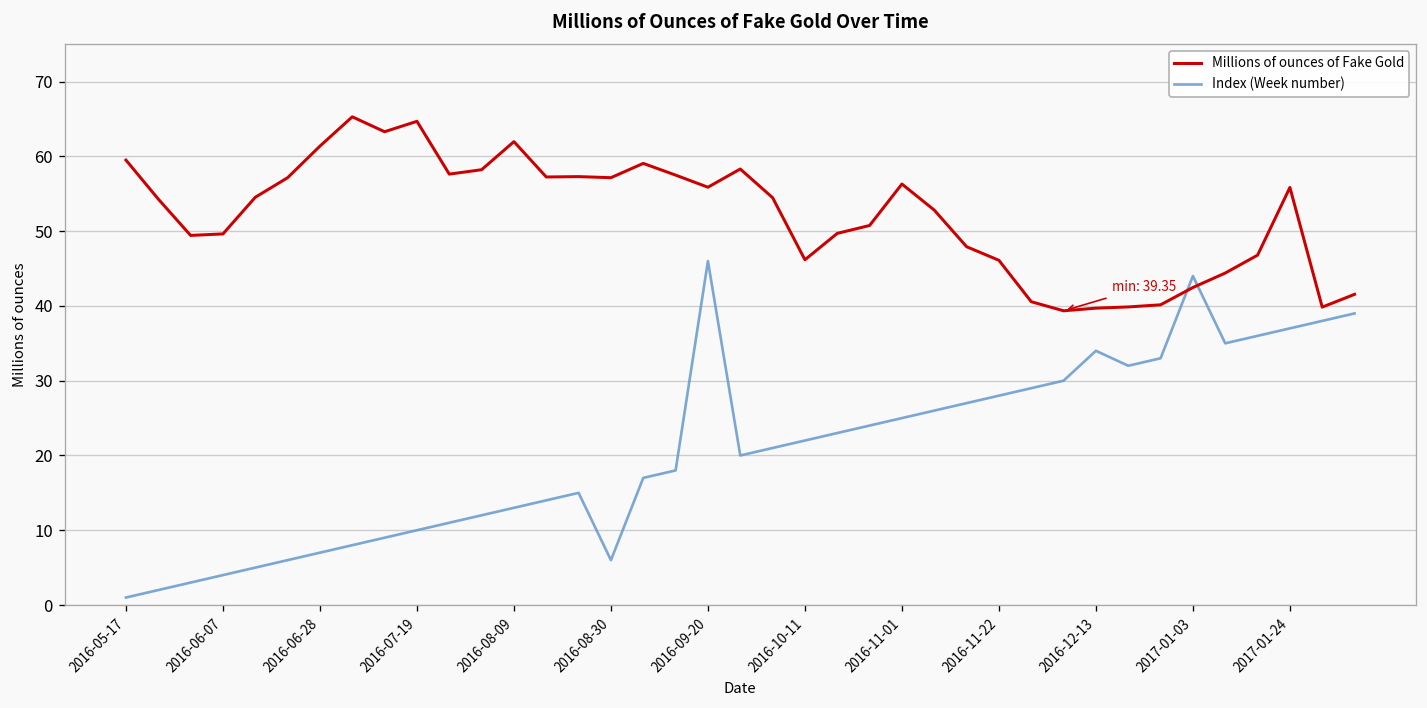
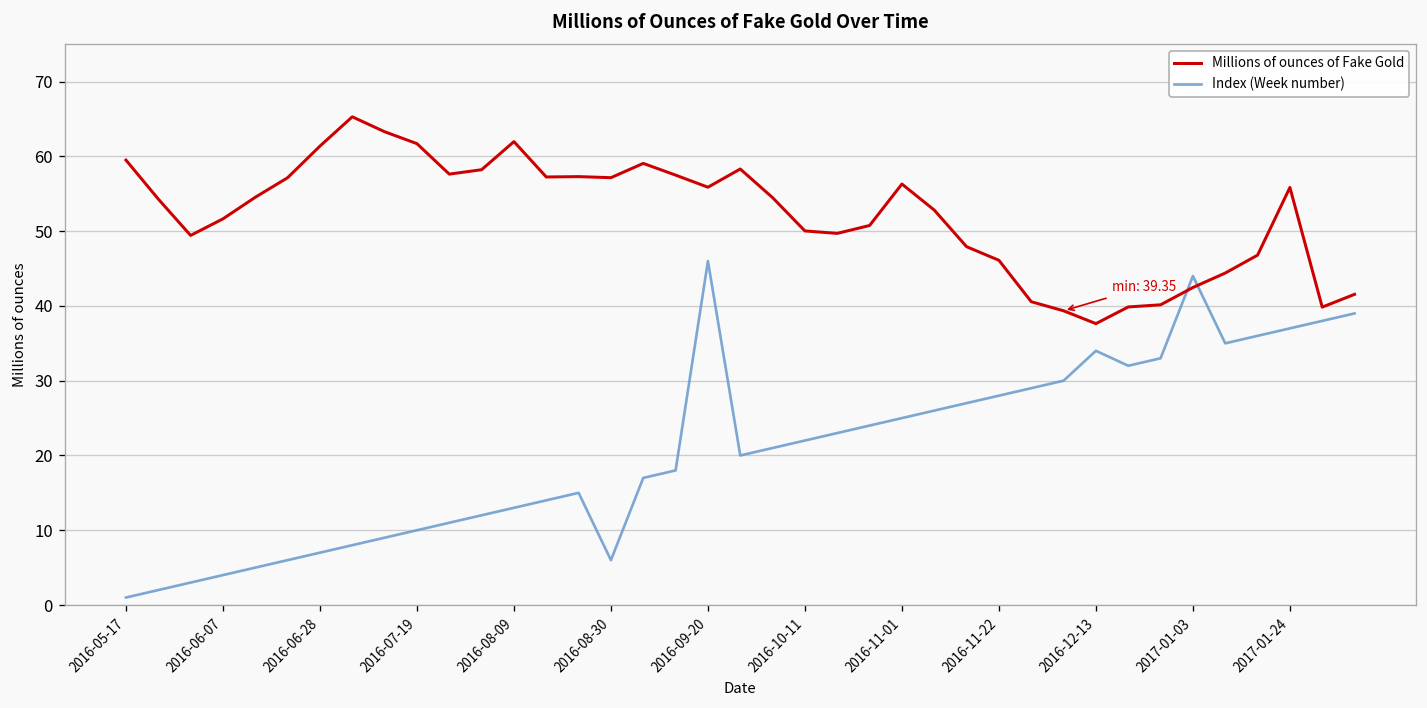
Millions of ounces of Fake Gold, 2016-06-07: 50 -> 52
Millions of ounces of Fake Gold, 2016-07-19: 65 -> 62
Millions of ounces of Fake Gold, 2016-10-11: 46 -> 50
Millions of ounces of Fake Gold, 2016-12-13: 40 -> 38
